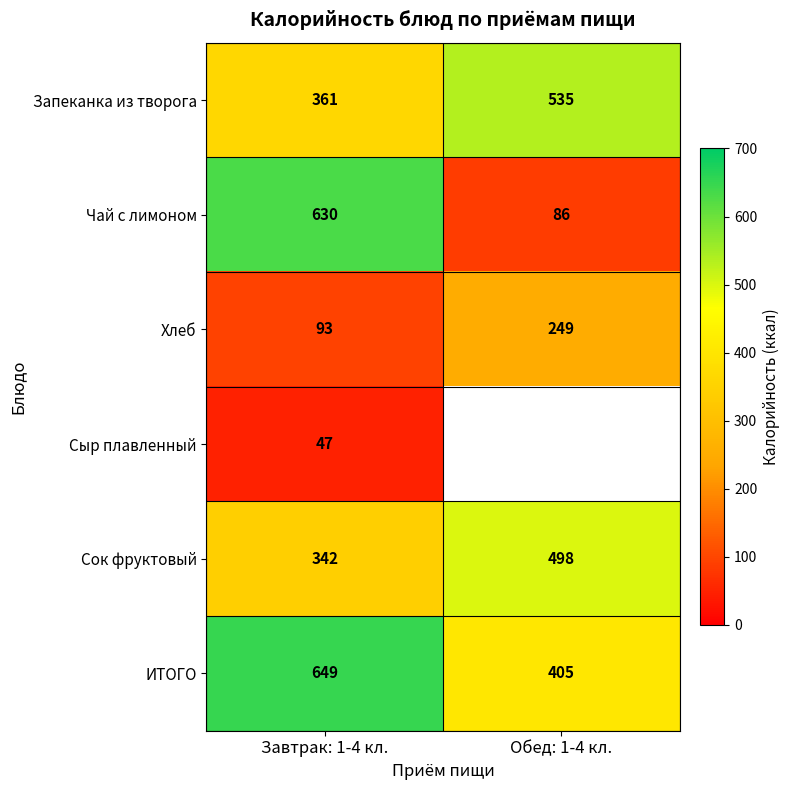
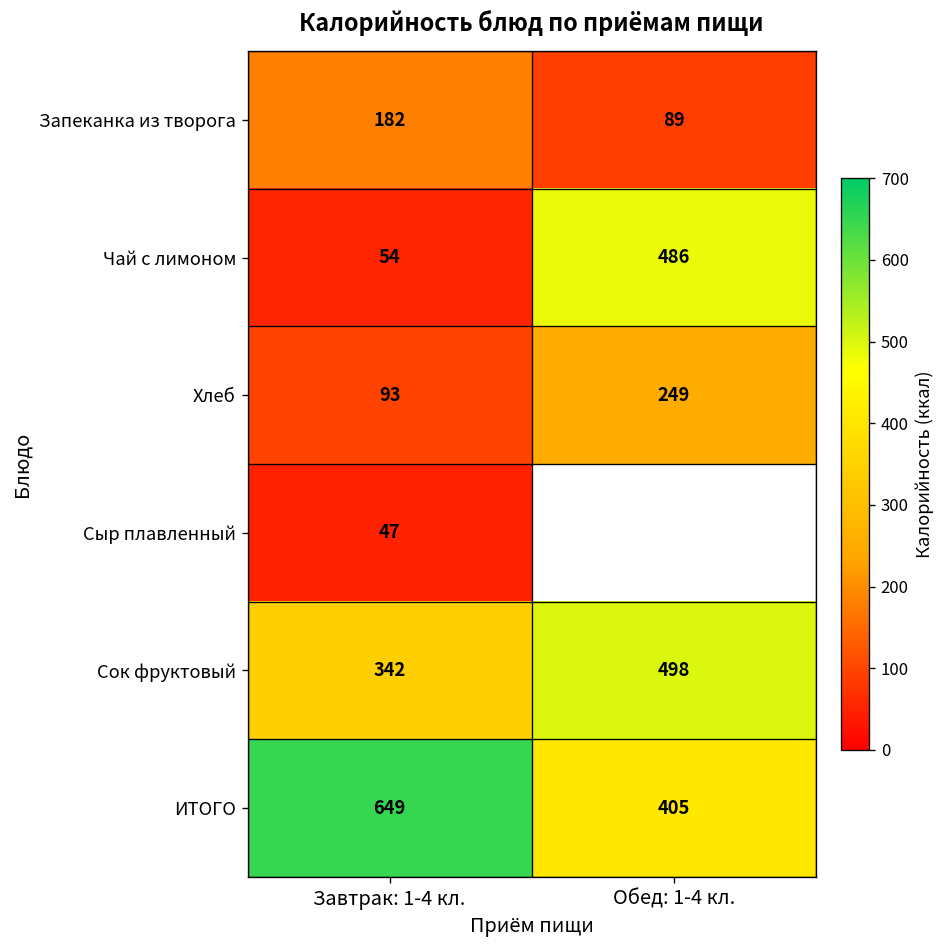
Запеканка из творога, Завтрак: 1-4 кл.: 361 -> 182
Запеканка из творога, Обед: 1-4 кл.: 535 -> 89
Чай с лимоном, Завтрак: 1-4 кл.: 630 -> 54
Чай с лимоном, Обед: 1-4 кл.: 86 -> 486
